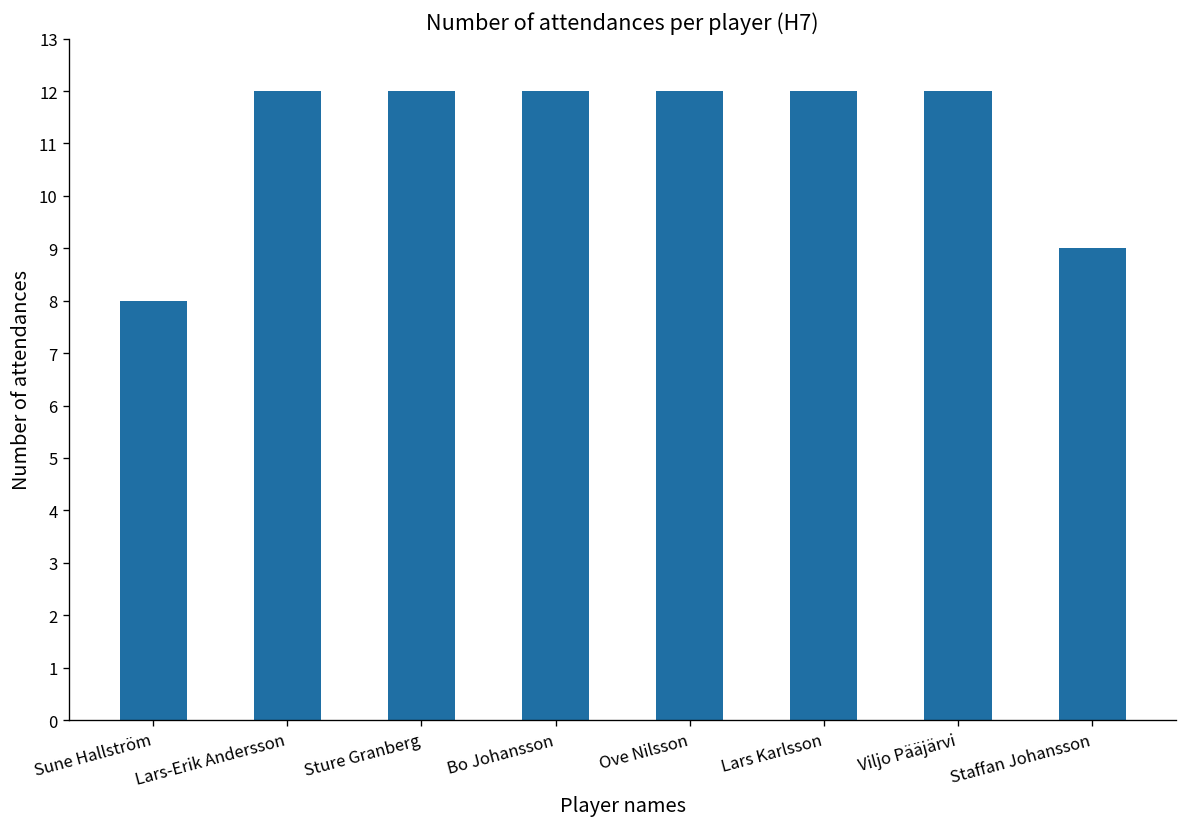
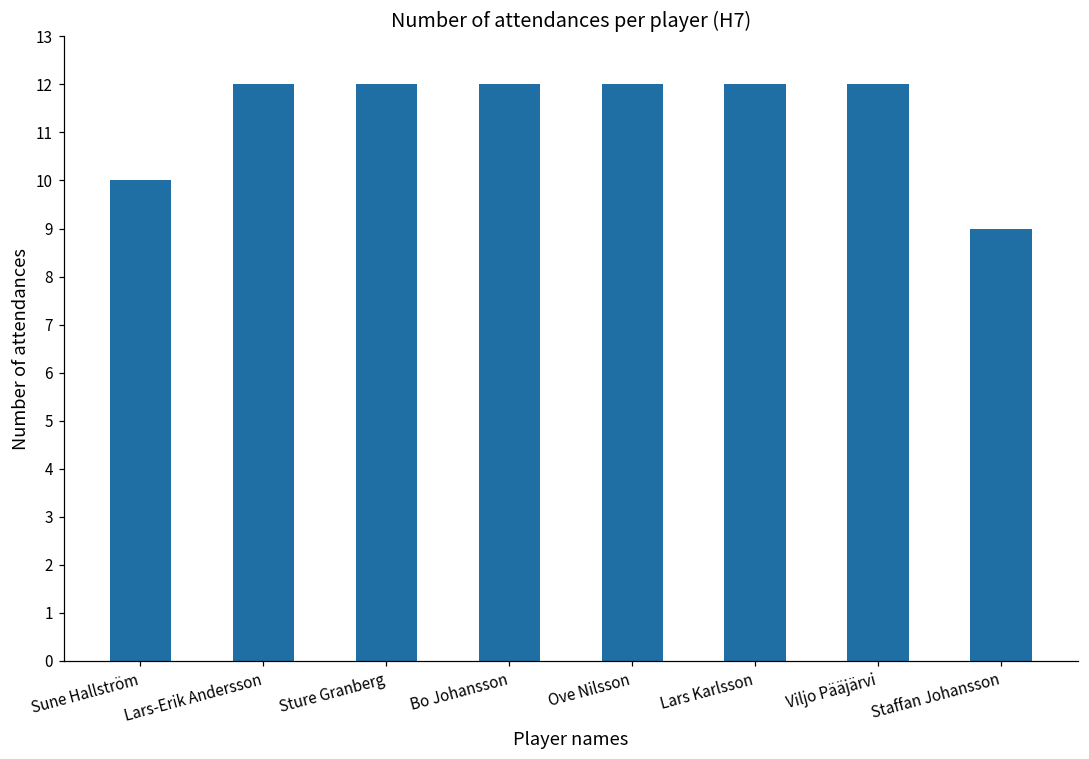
Sune Hallström: 8 -> 10
